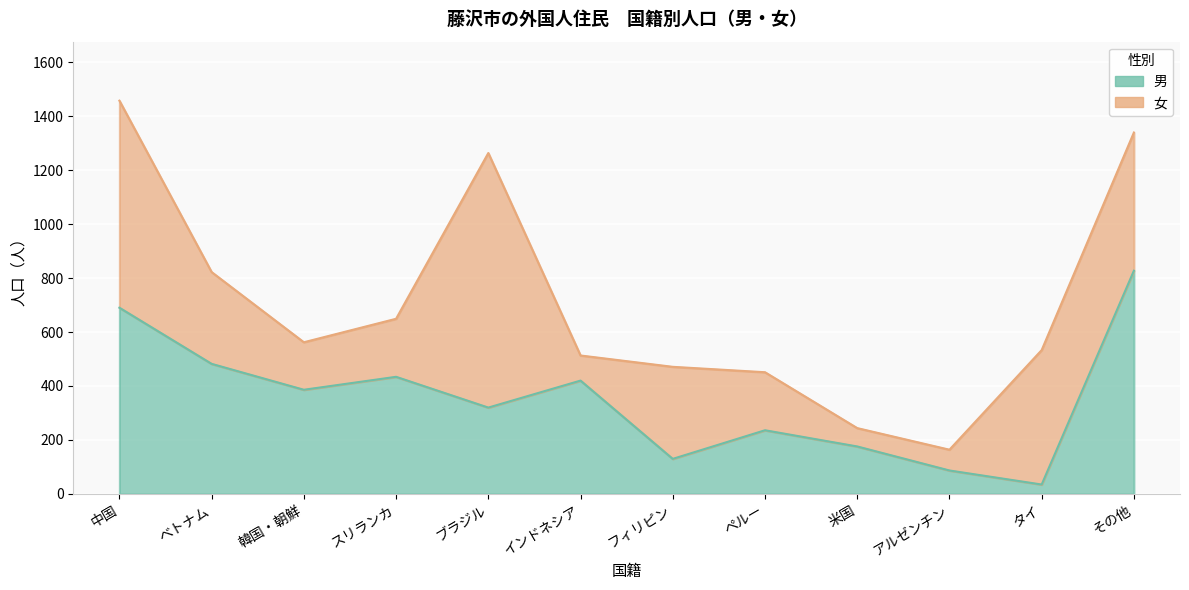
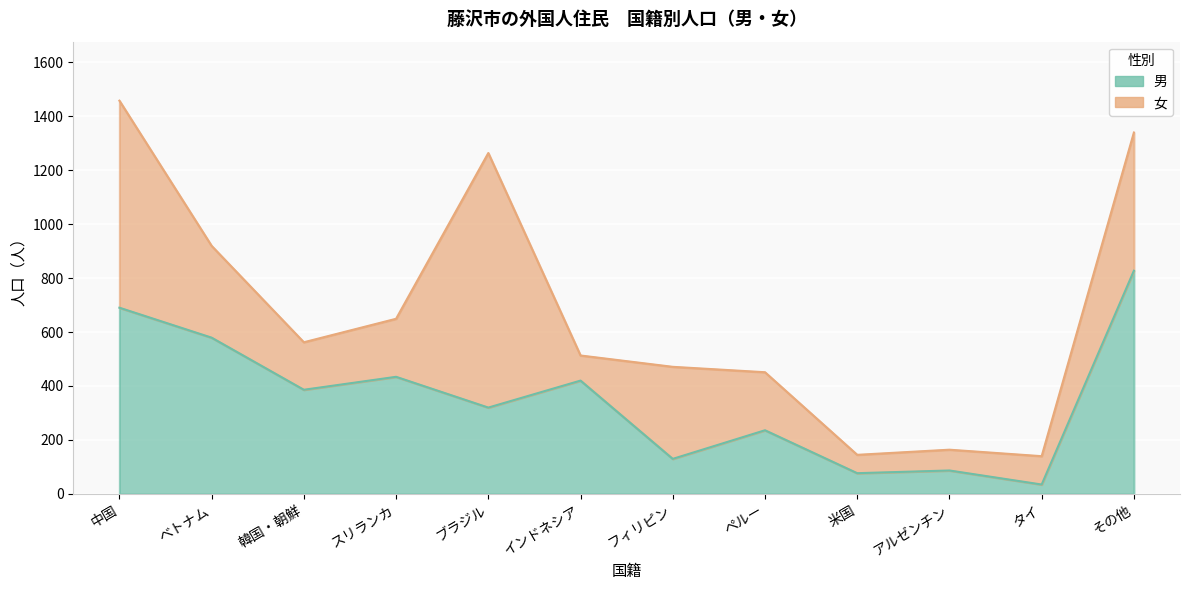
男, ベトナム: 480 -> 580
男, 米国: 180 -> 80
女, タイ: 500 -> 110
